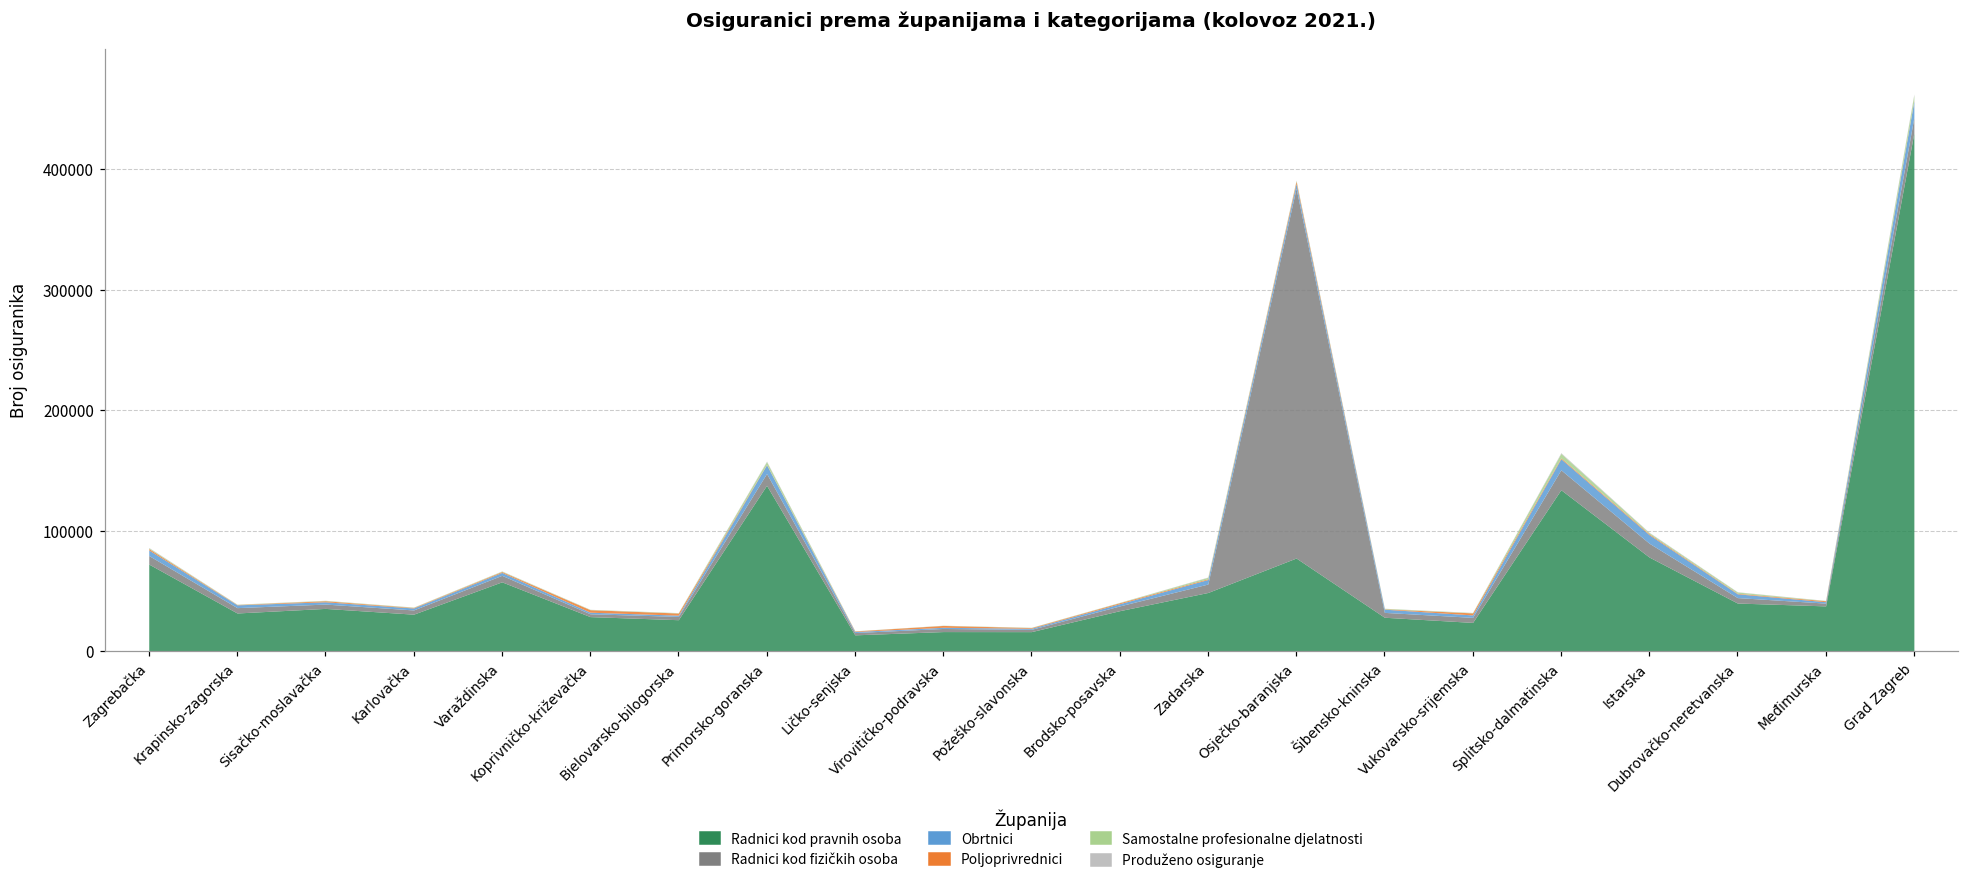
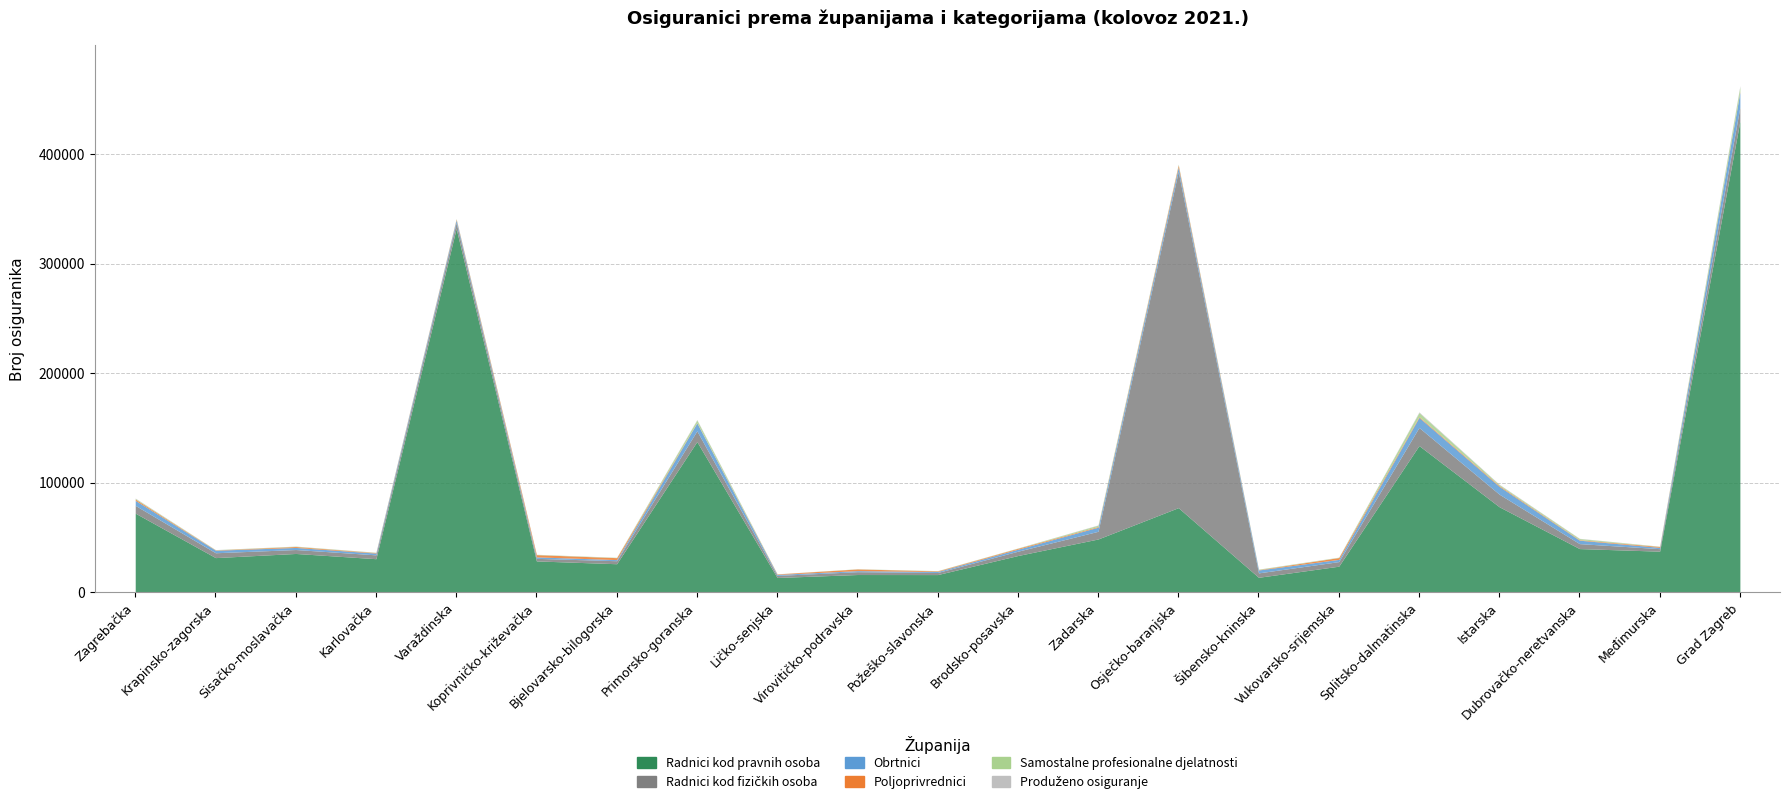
Radnici kod pravnih osoba, Varaždinska: 58000 -> 332000
Radnici kod pravnih osoba, Šibensko-kninska: 28000 -> 14000
